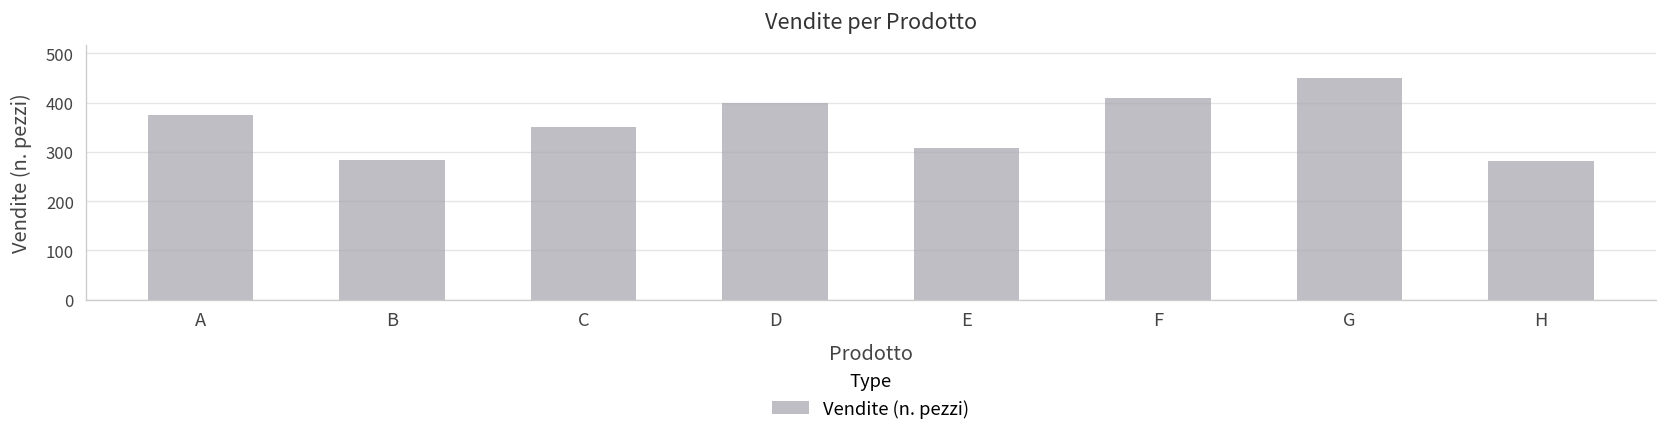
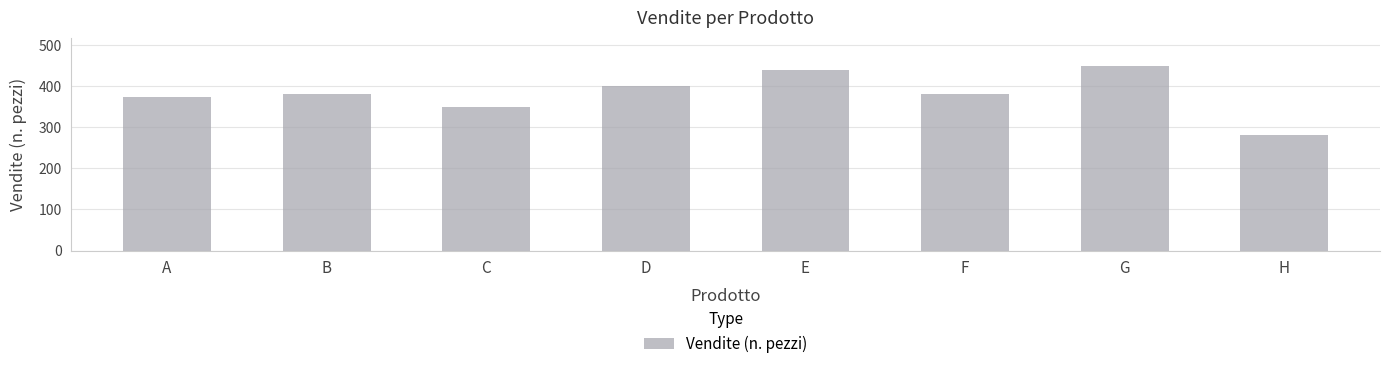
B: 280 -> 380
E: 310 -> 440
F: 410 -> 380
